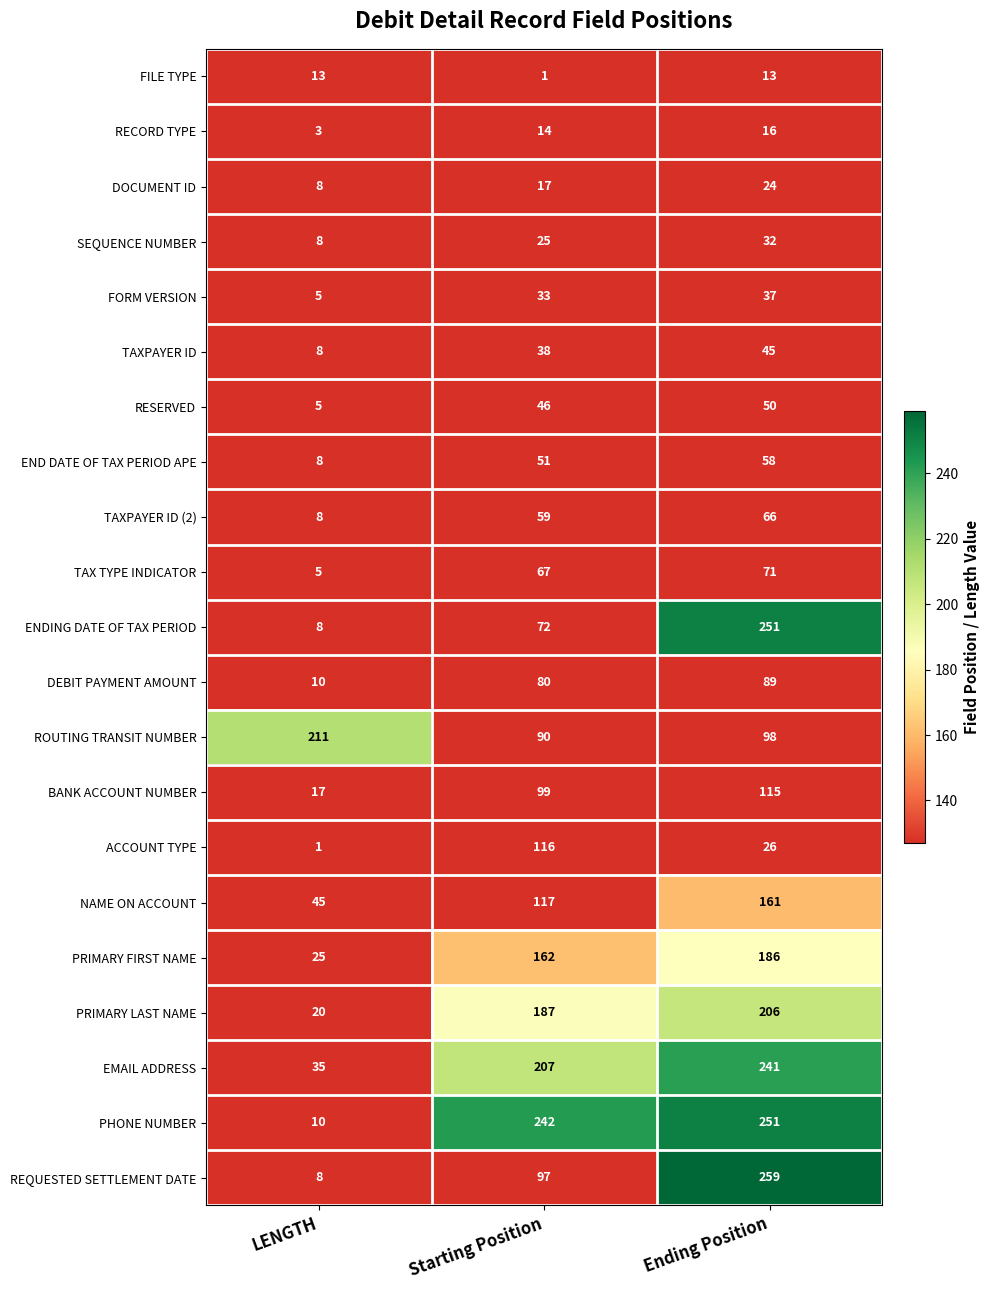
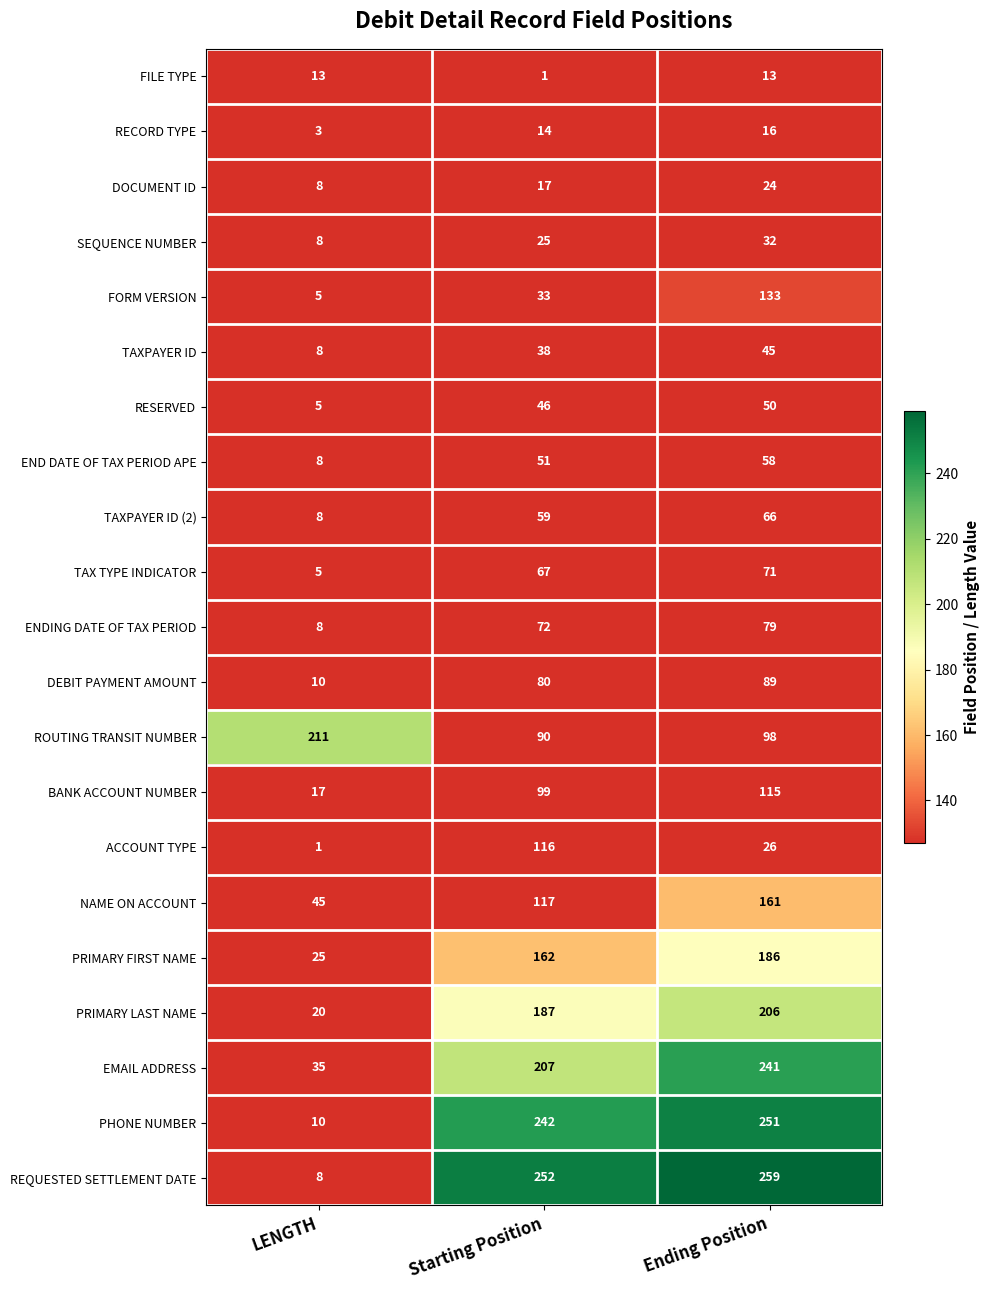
FORM VERSION, Ending Position: 37 -> 133
ENDING DATE OF TAX PERIOD, Ending Position: 251 -> 79
REQUESTED SETTLEMENT DATE, Starting Position: 97 -> 252
